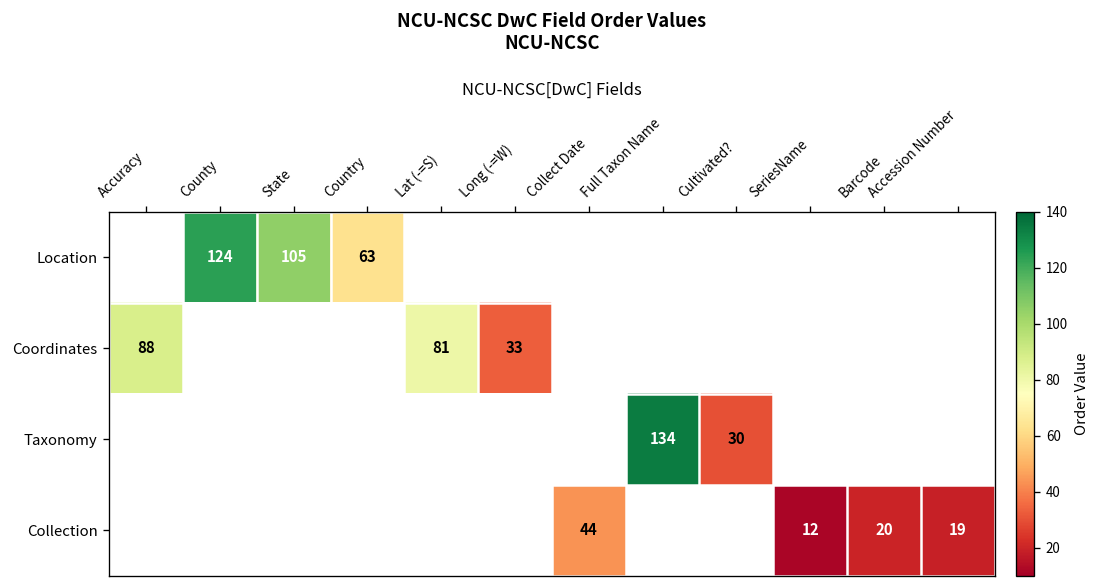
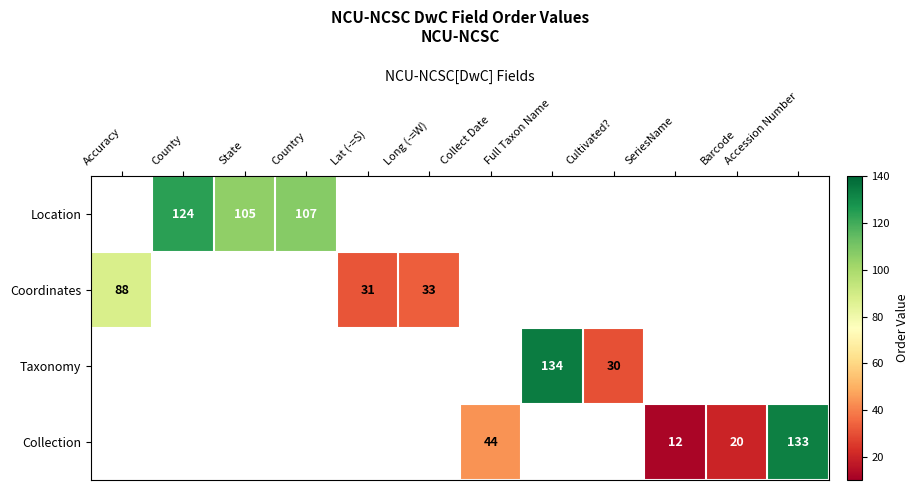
Location, Country: 63 -> 107
Coordinates, Lat (-=S): 81 -> 31
Collection, Accession Number: 19 -> 133
